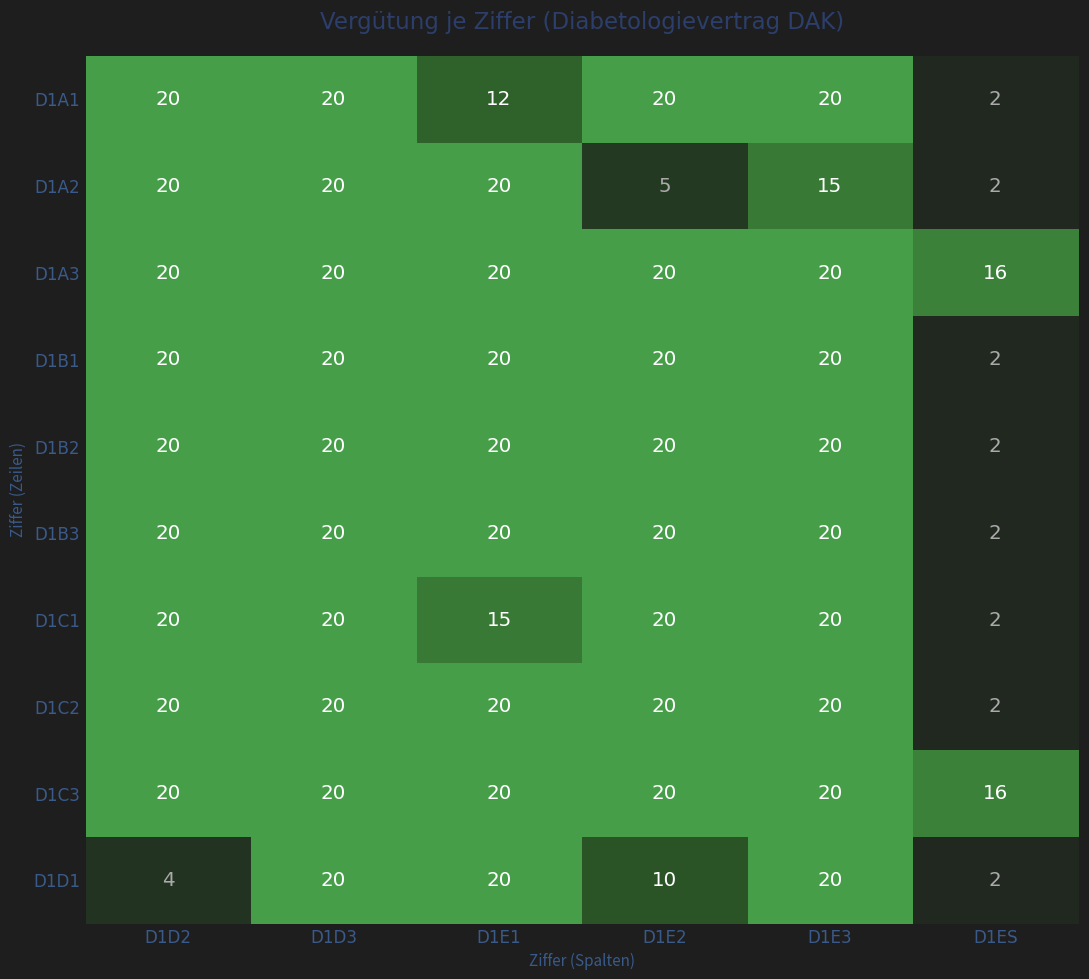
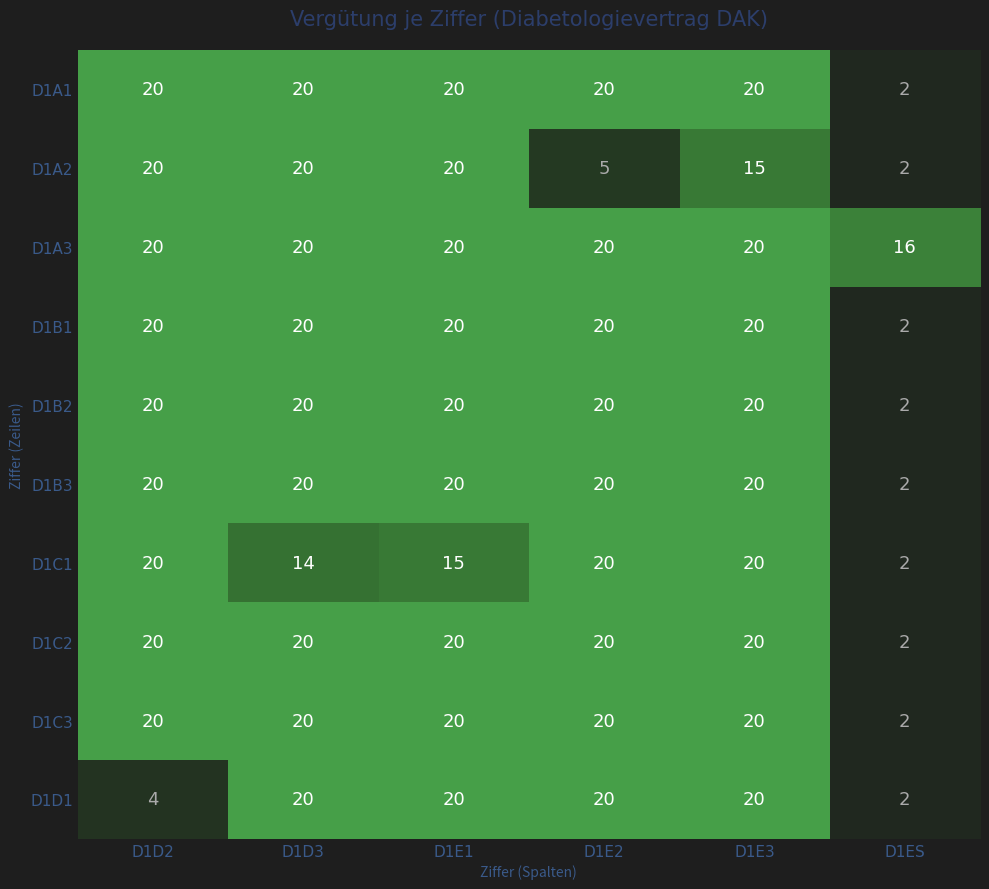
D1A1, D1E1: 12 -> 20
D1C1, D1D3: 20 -> 14
D1C3, D1ES: 16 -> 2
D1D1, D1E2: 10 -> 20
